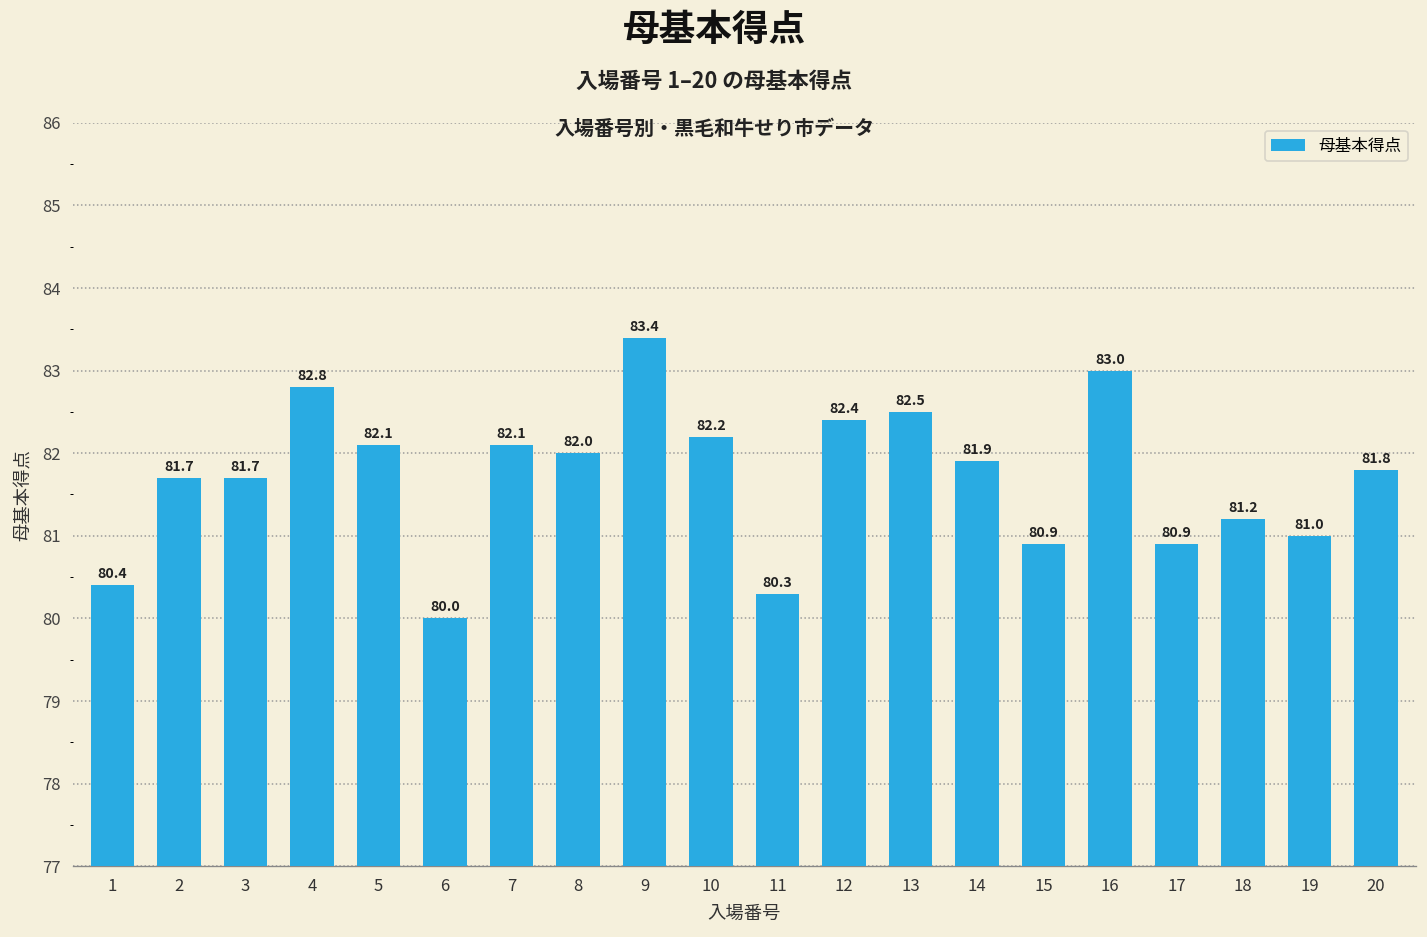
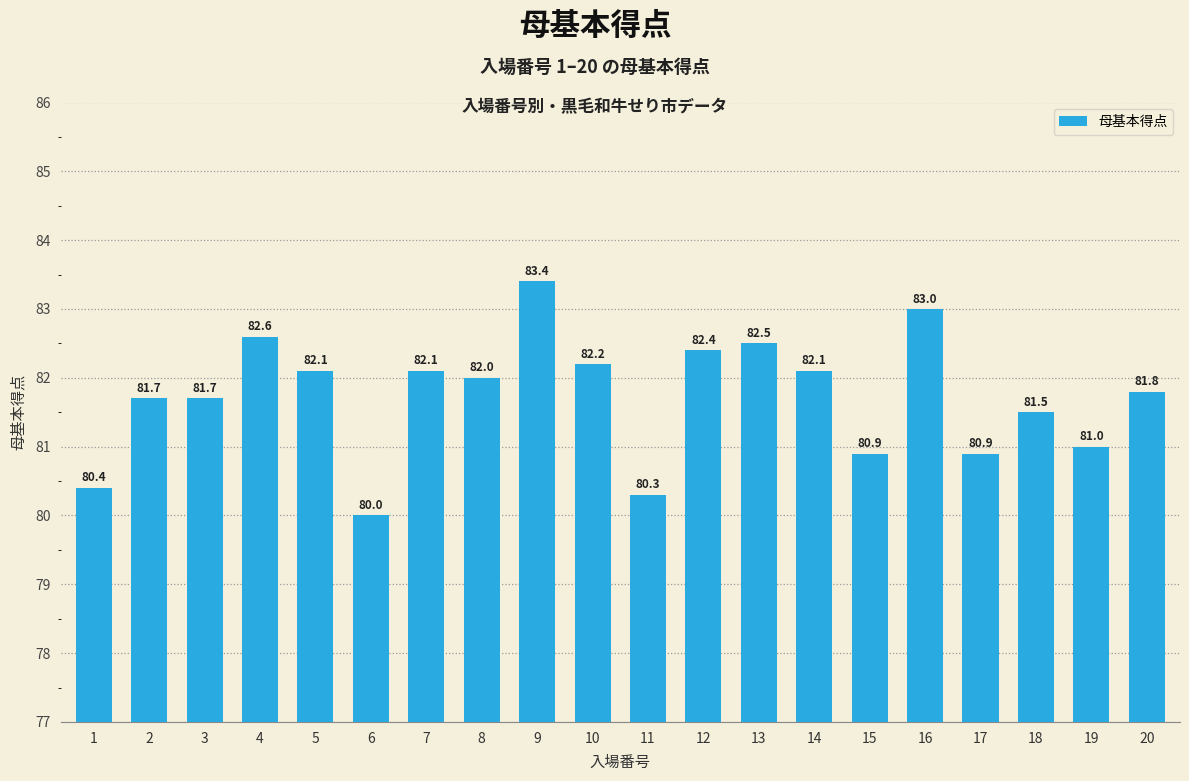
4: 82.8 -> 82.6
14: 81.9 -> 82.1
18: 81.2 -> 81.5
